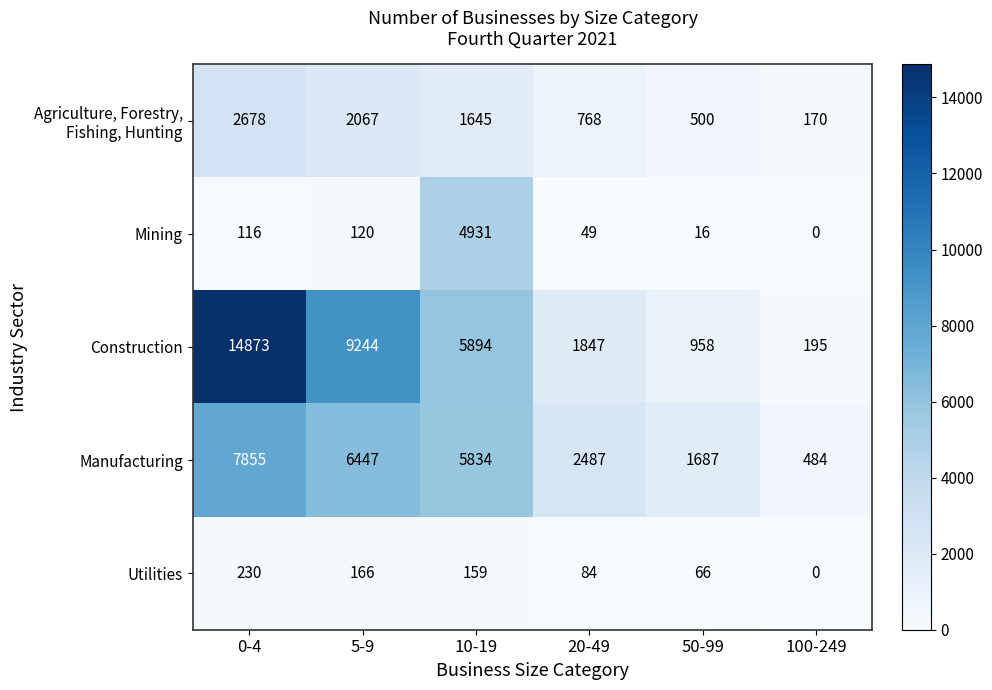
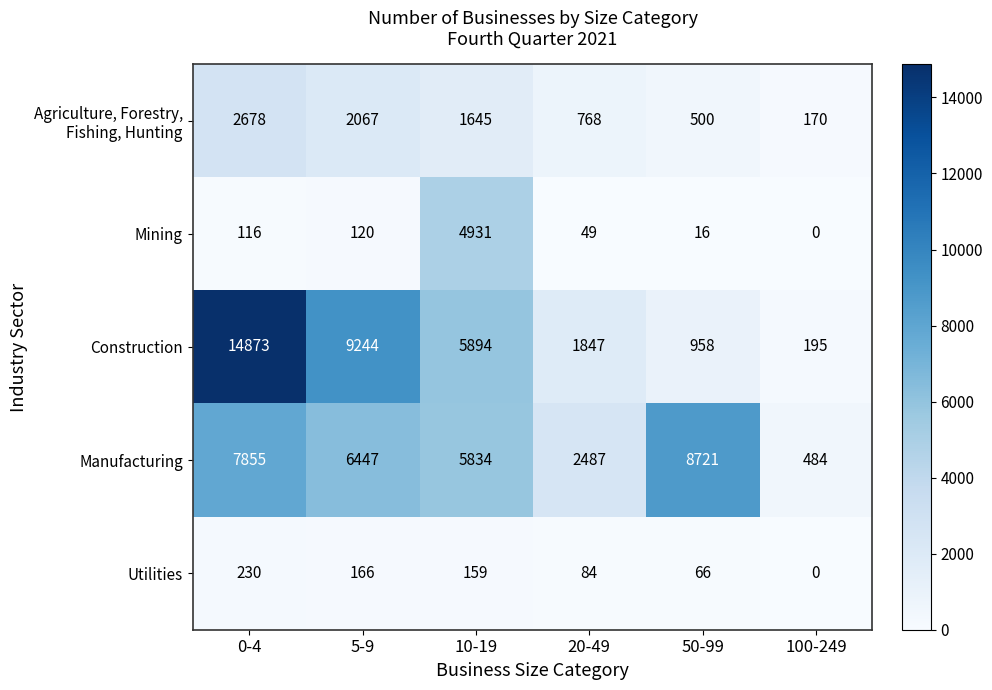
Manufacturing, 50-99: 1687 -> 8721
